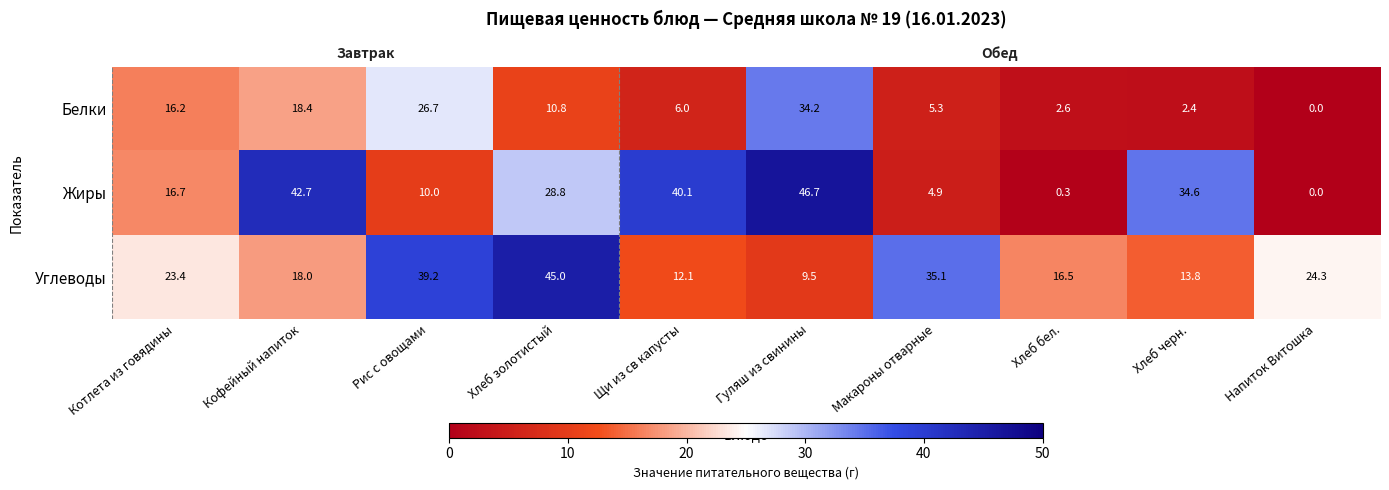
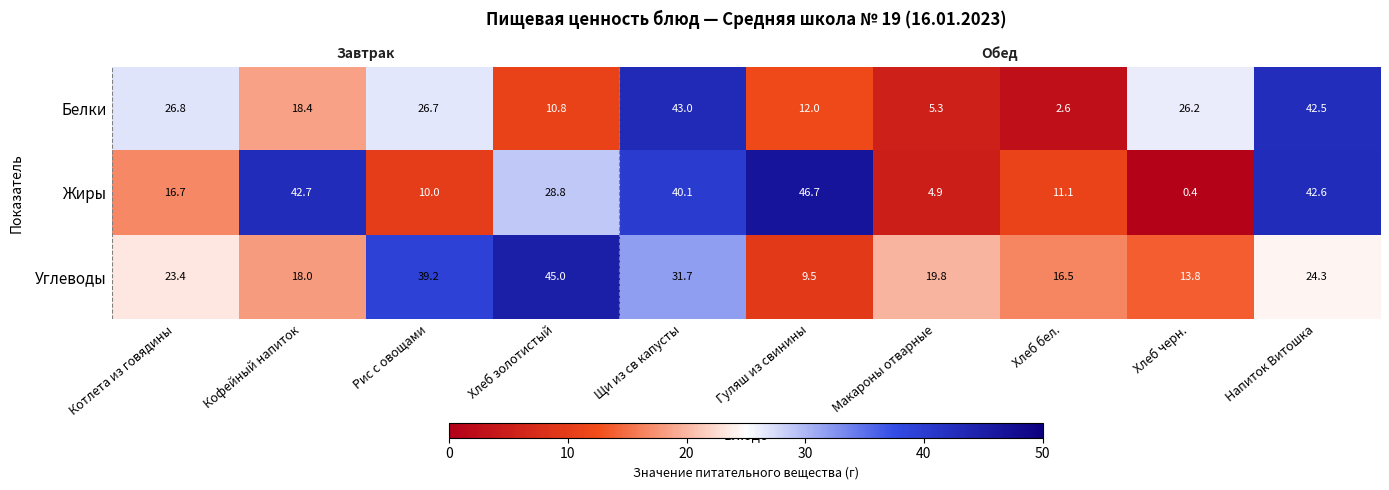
Белки, Котлета из говядины: 16.2 -> 26.8
Белки, Щи из св капусты: 6.0 -> 43.0
Белки, Гуляш из свинины: 34.2 -> 12.0
Белки, Хлеб черн.: 2.4 -> 26.2
Белки, Напиток Витошка: 0.0 -> 42.5
Жиры, Хлеб бел.: 0.3 -> 11.1
Жиры, Хлеб черн.: 34.6 -> 0.4
Жиры, Напиток Витошка: 0.0 -> 42.6
Углеводы, Щи из св капусты: 12.1 -> 31.7
Углеводы, Макароны отварные: 35.1 -> 19.8
